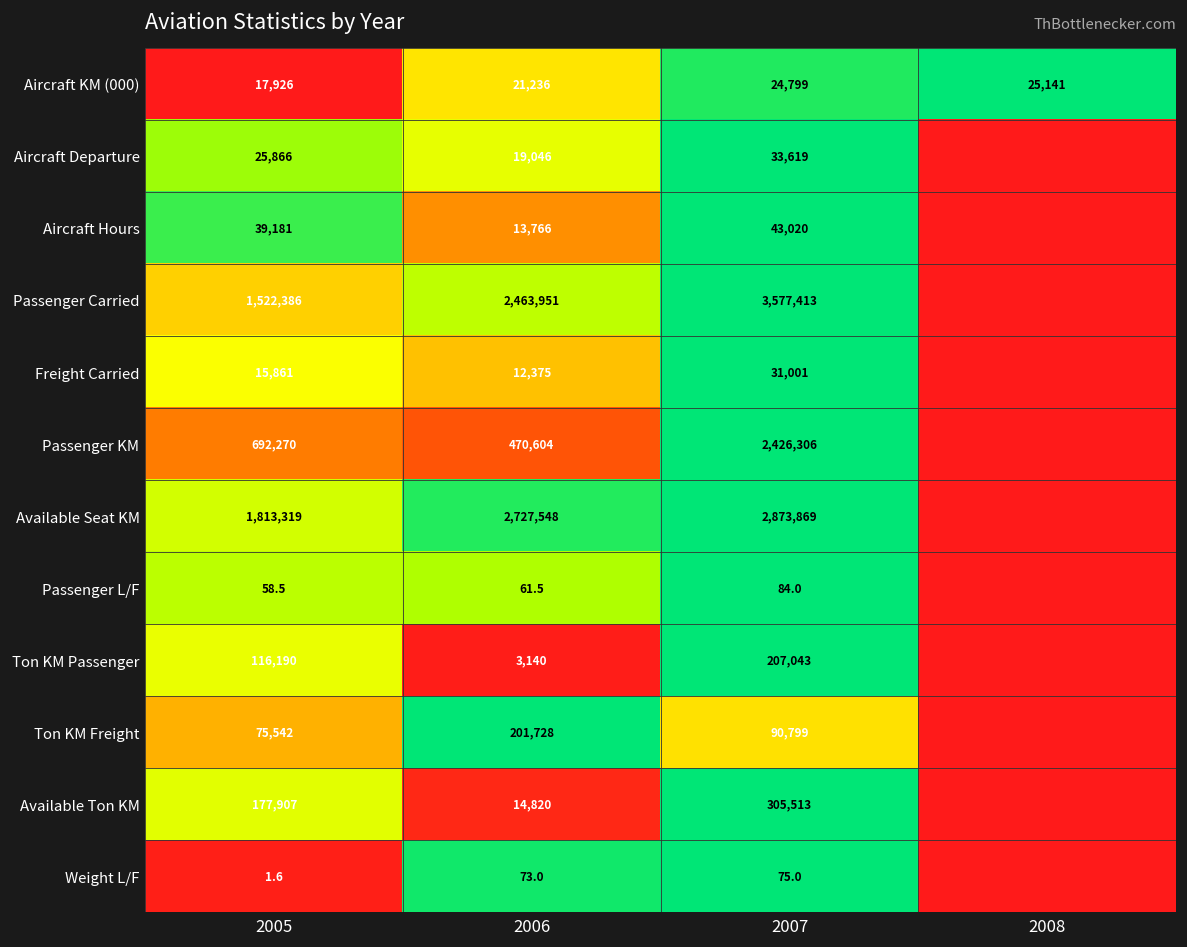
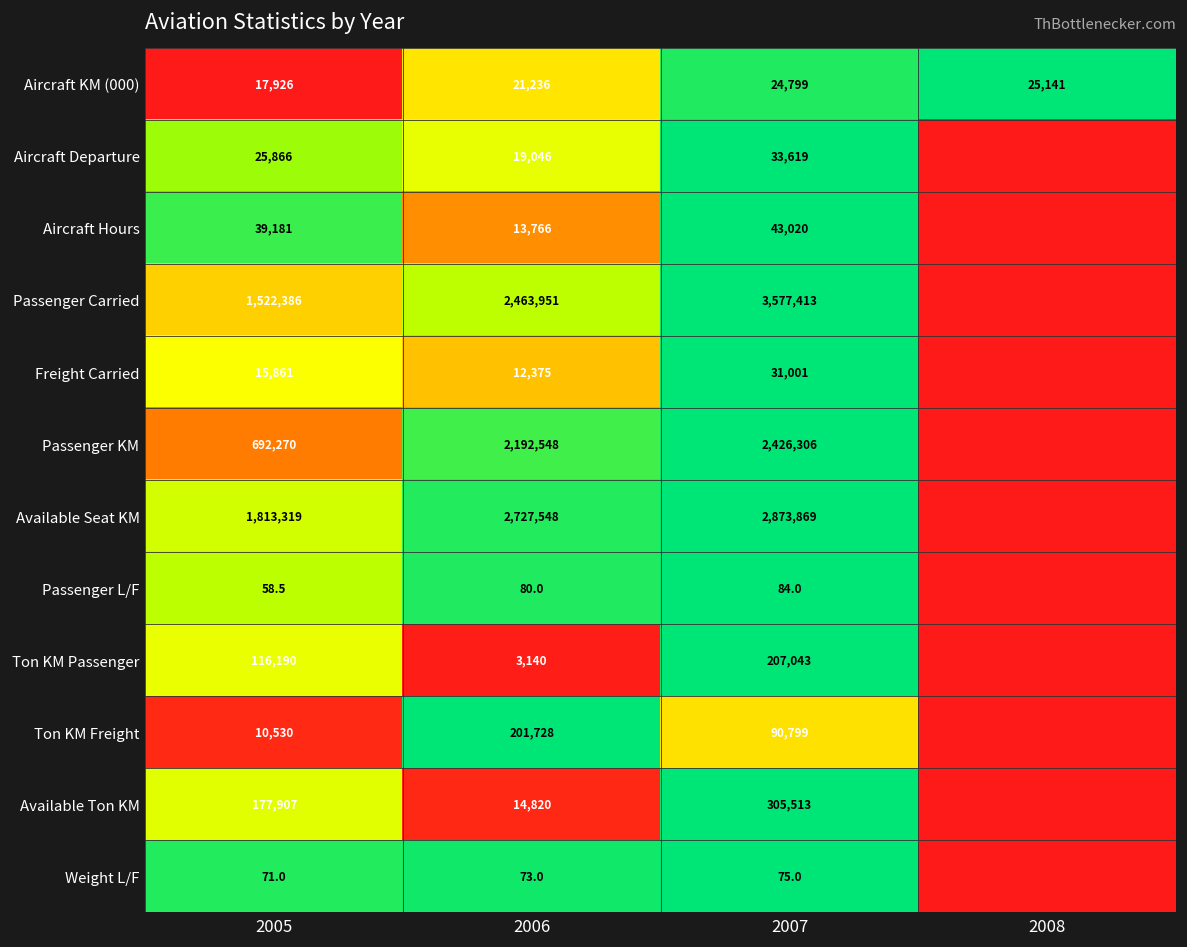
Passenger KM, 2006: 470,604 -> 2,192,548
Passenger L/F, 2006: 61.5 -> 80.0
Ton KM Freight, 2005: 75,542 -> 10,530
Weight L/F, 2005: 1.6 -> 71.0
